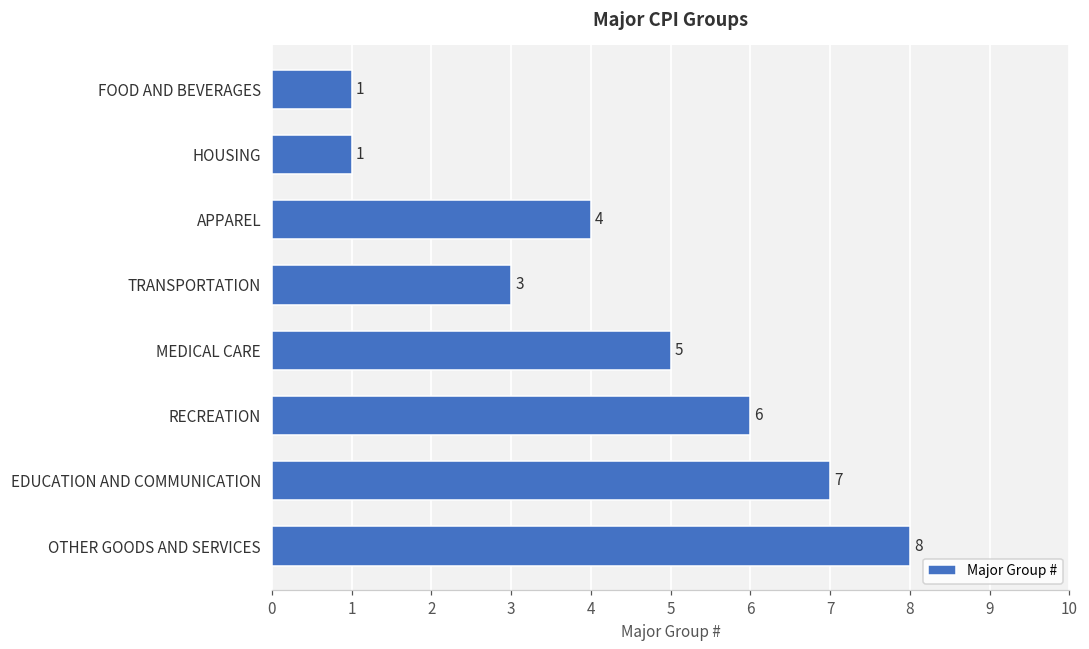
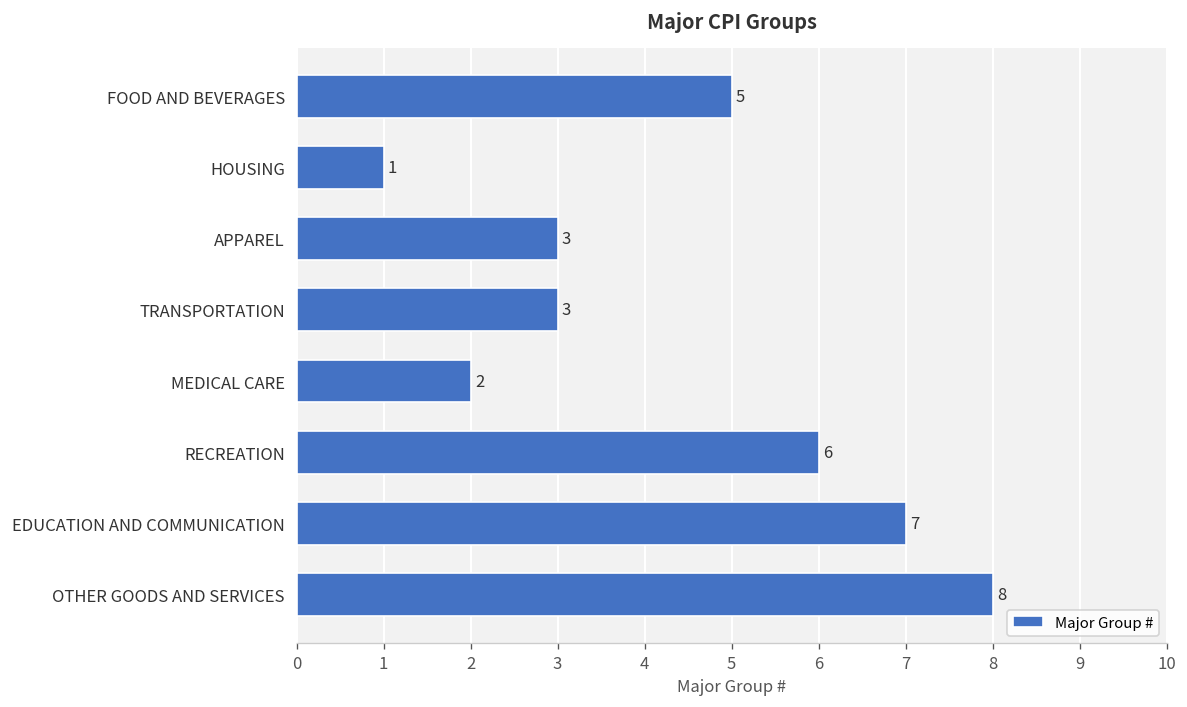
FOOD AND BEVERAGES: 1 -> 5
APPAREL: 4 -> 3
MEDICAL CARE: 5 -> 2
